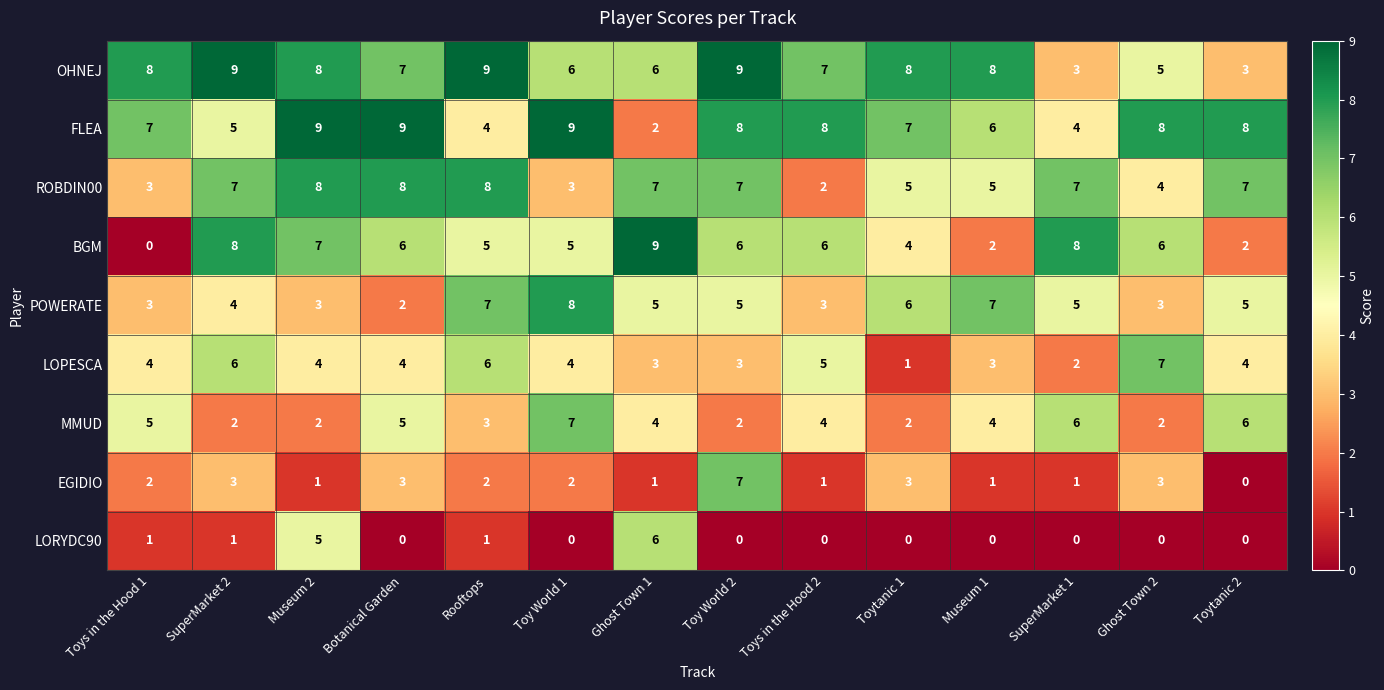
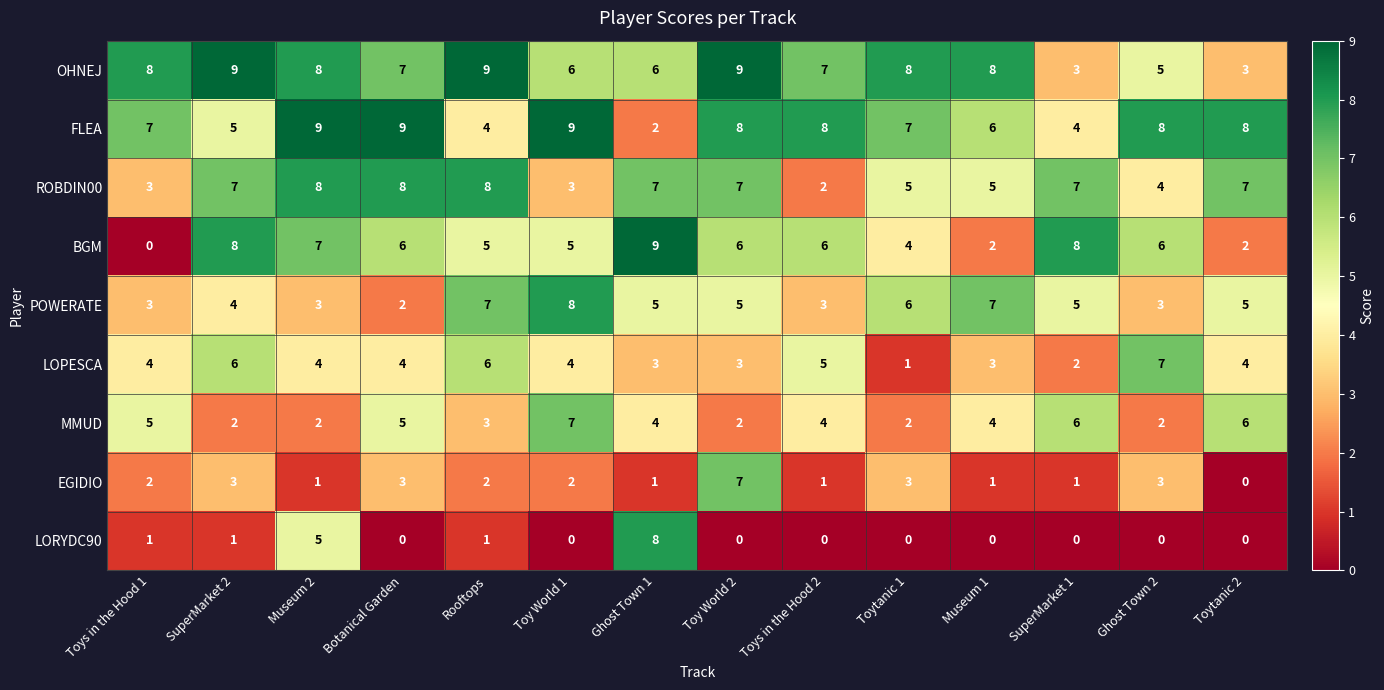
LORYDC90, Ghost Town 1: 6 -> 8
